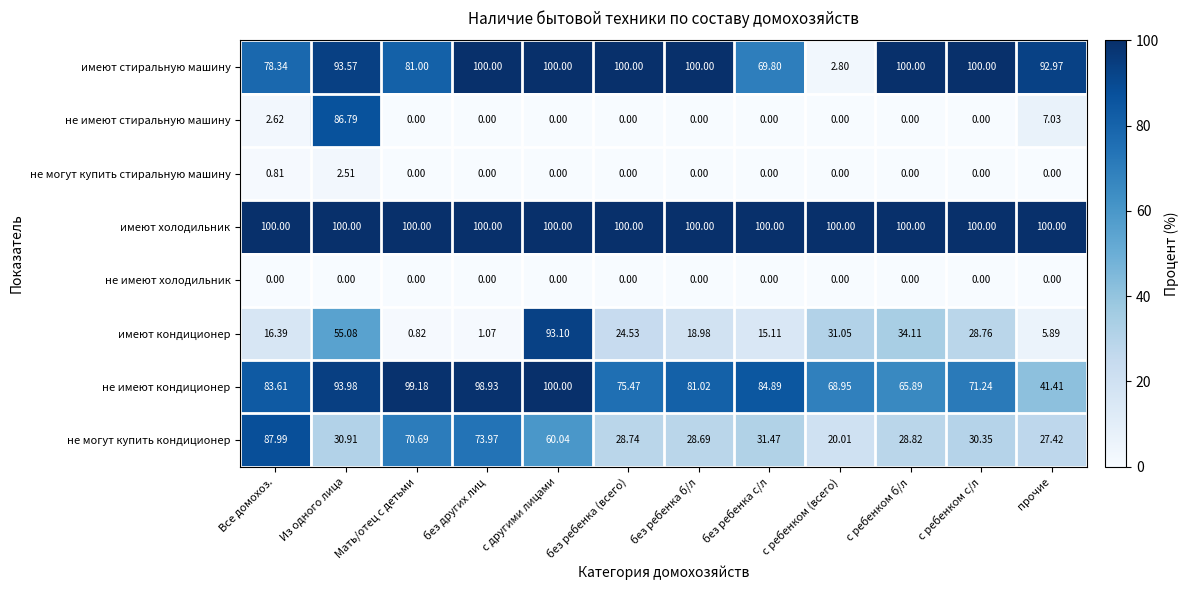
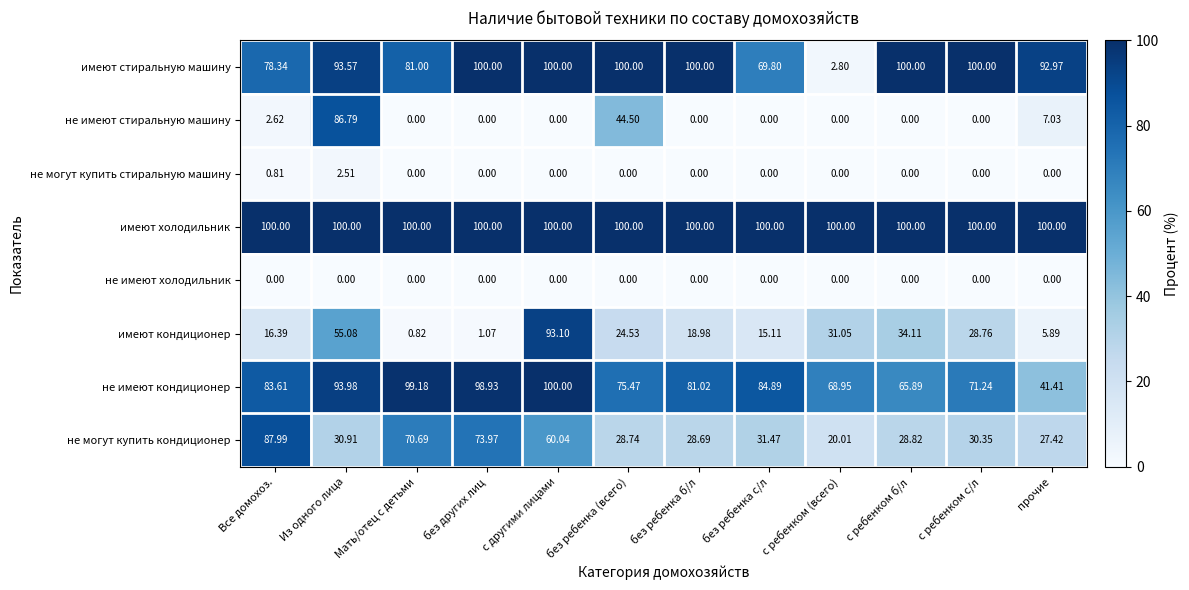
не имеют стиральную машину, без ребенка (всего): 0.00 -> 44.50
